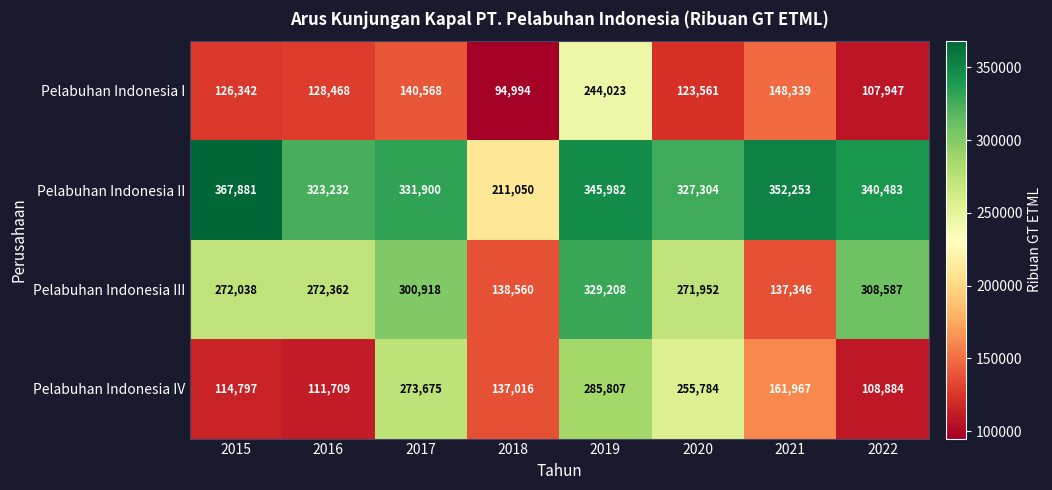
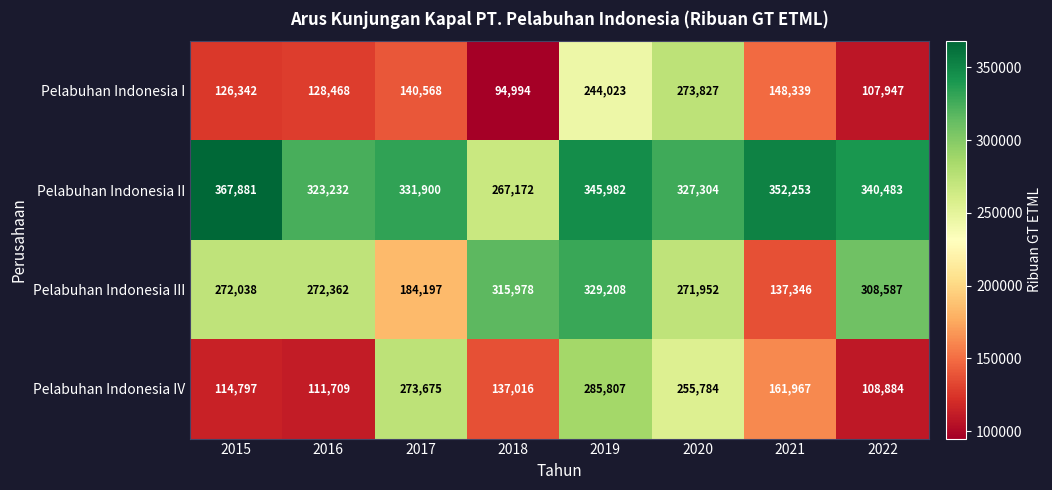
Pelabuhan Indonesia I, 2020: 123,561 -> 273,827
Pelabuhan Indonesia II, 2018: 211,050 -> 267,172
Pelabuhan Indonesia III, 2017: 300,918 -> 184,197
Pelabuhan Indonesia III, 2018: 138,560 -> 315,978
